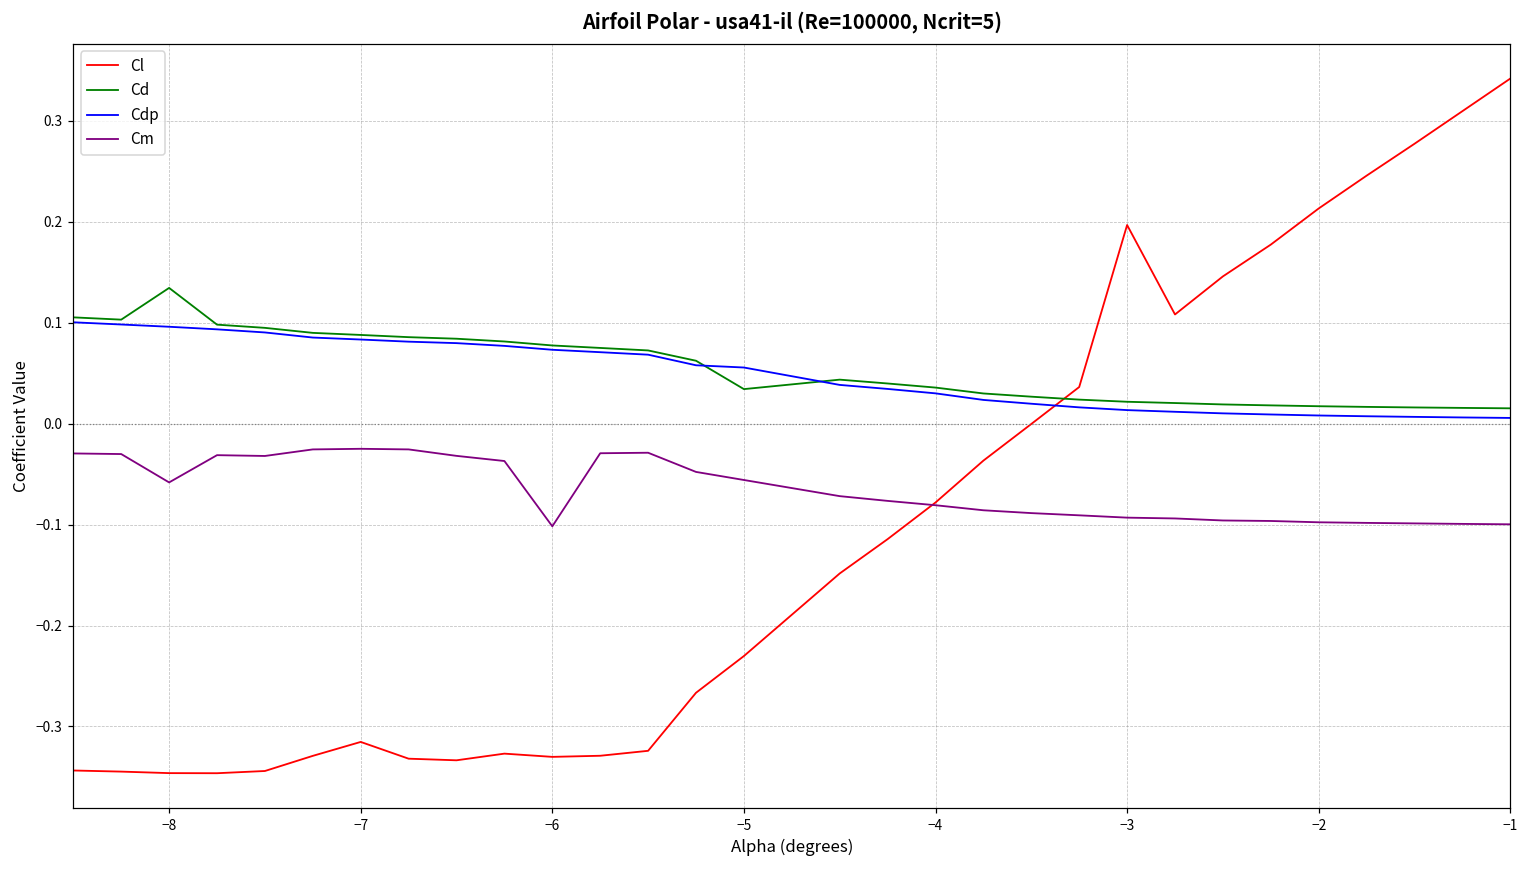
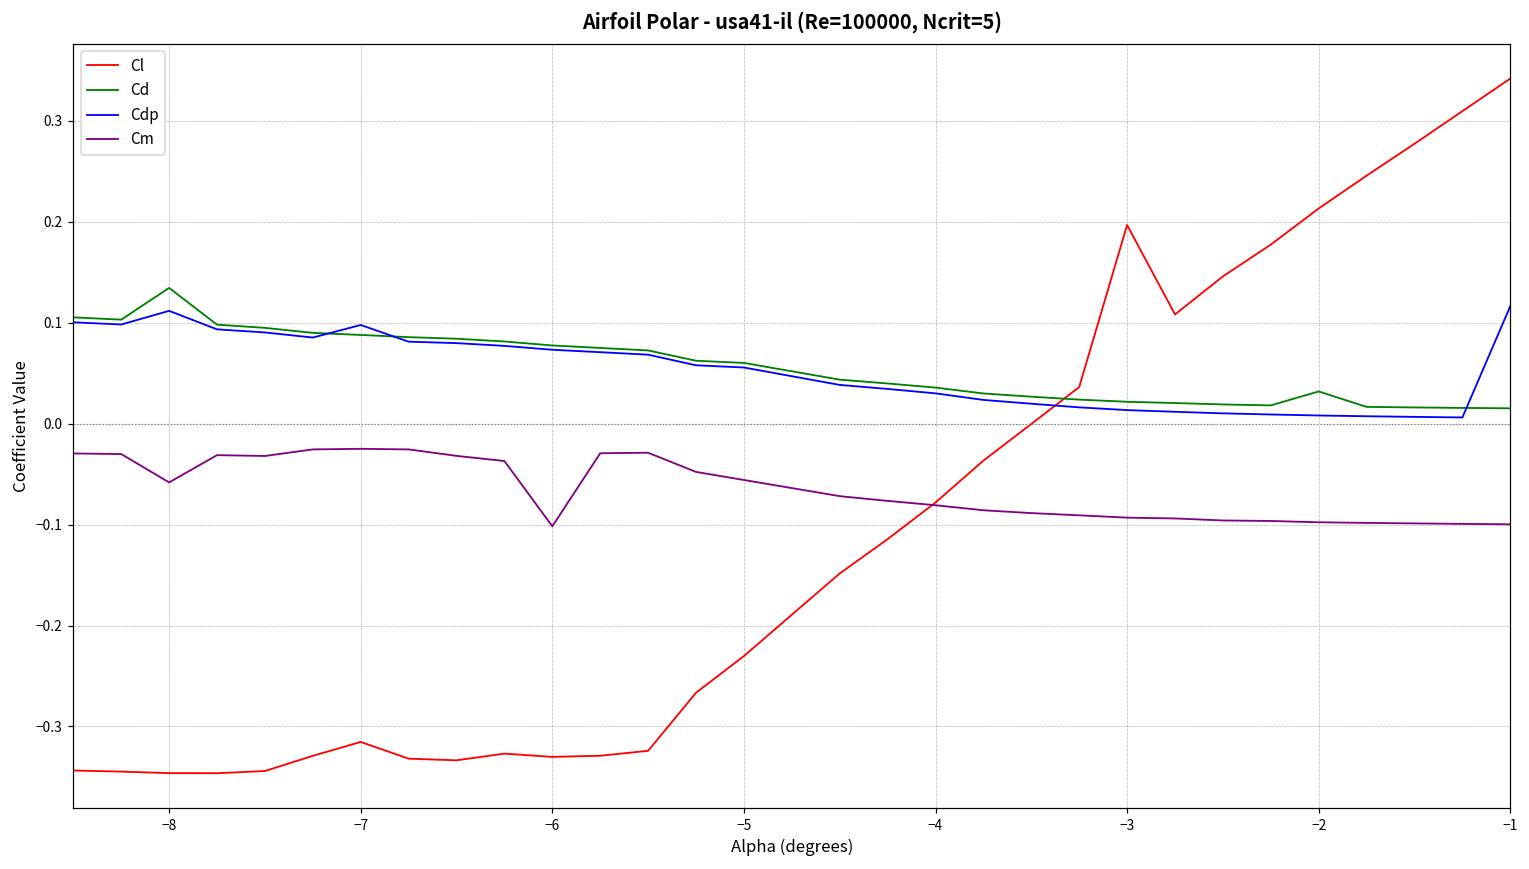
Cdp, −8: 0.10 -> 0.11
Cdp, −7: 0.08 -> 0.10
Cd, −5: 0.03 -> 0.06
Cd, −2: 0.02 -> 0.03
Cdp, −1: 0.01 -> 0.12
